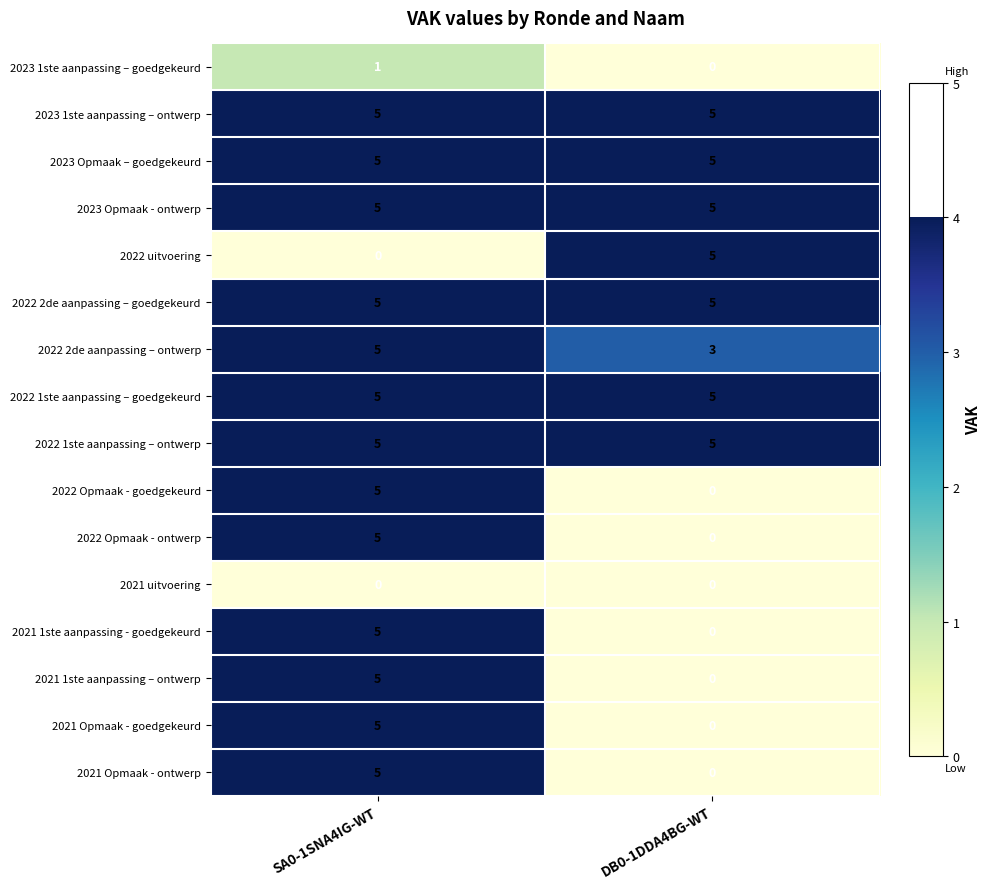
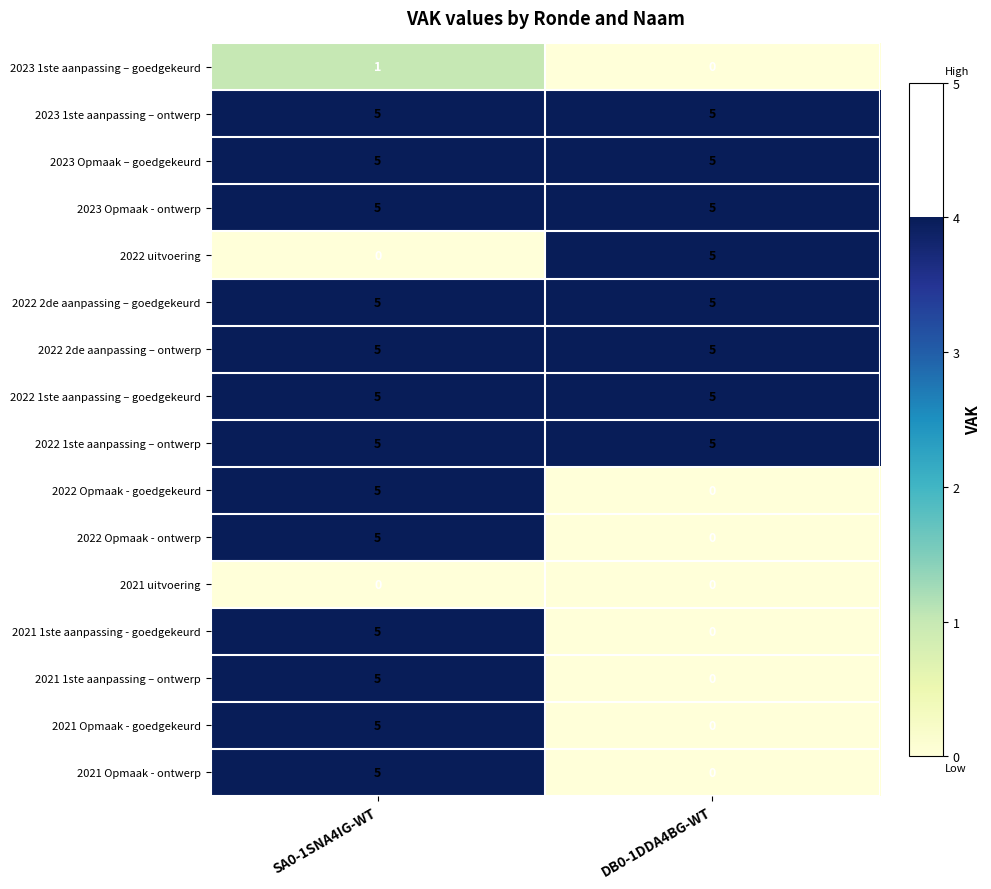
2022 2de aanpassing – ontwerp, DB0-1DDA4BG-WT: 3 -> 5
